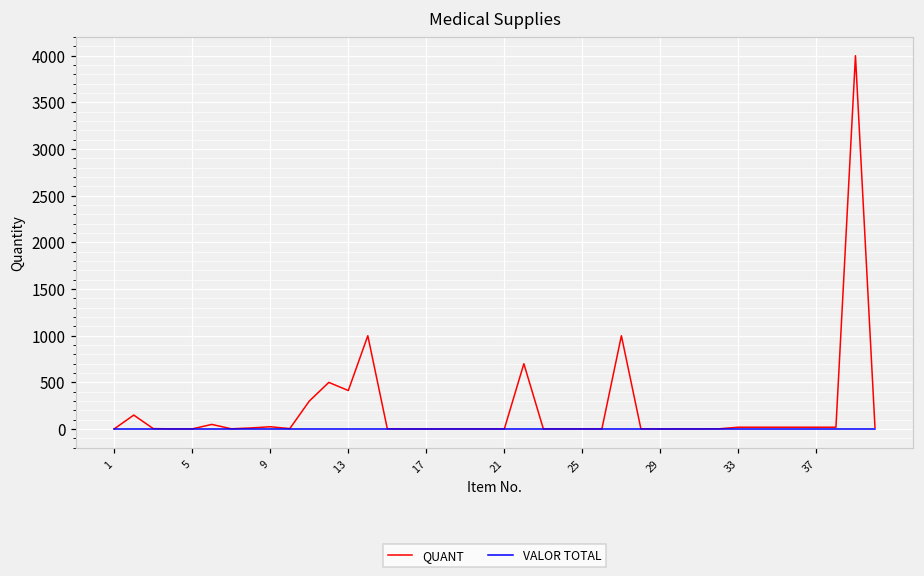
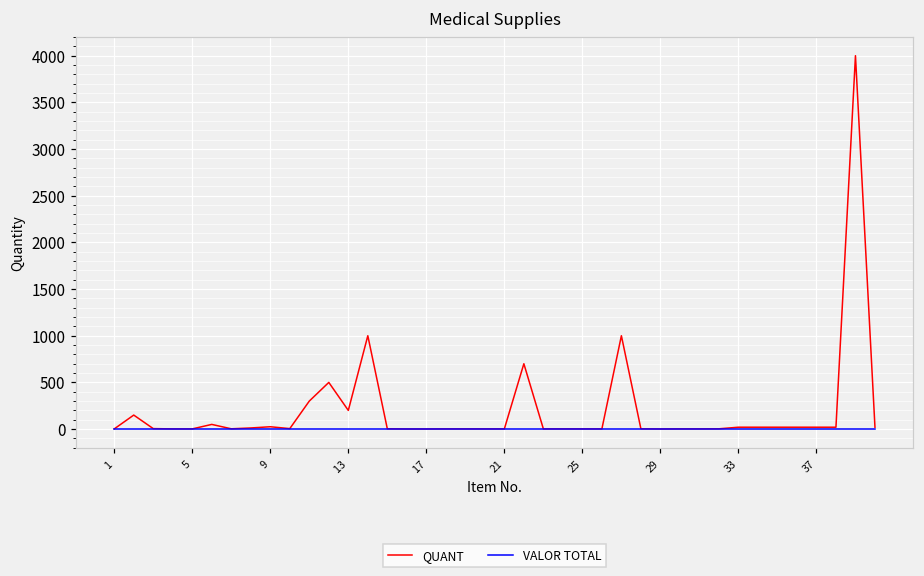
QUANT, 13: 400 -> 200
